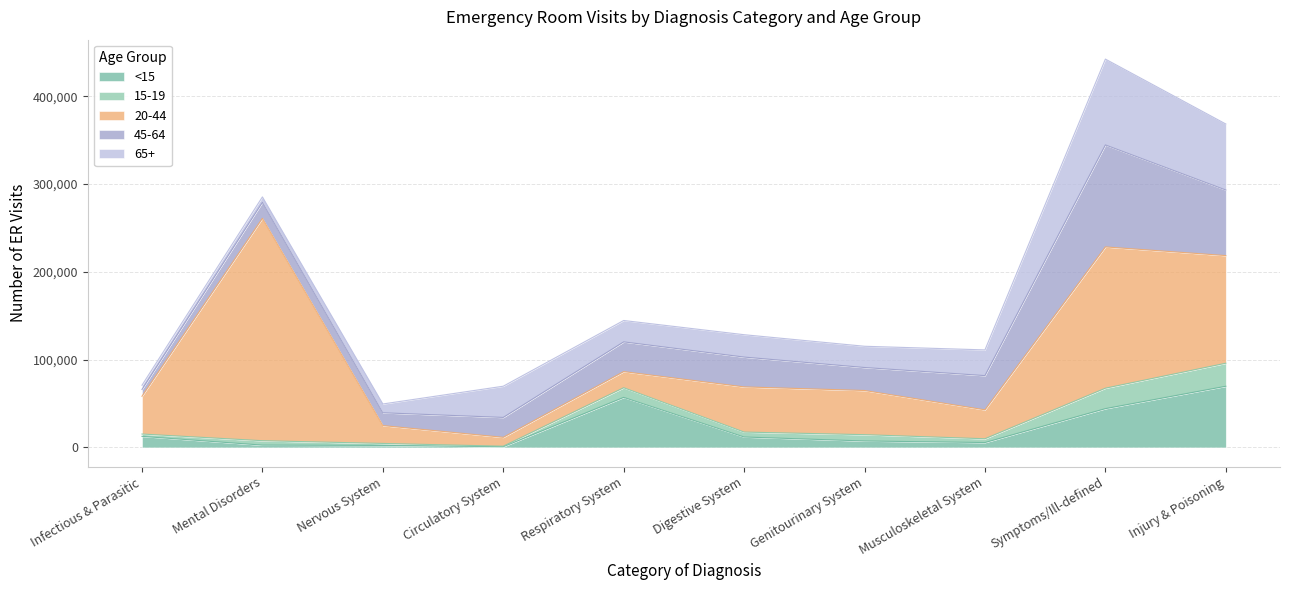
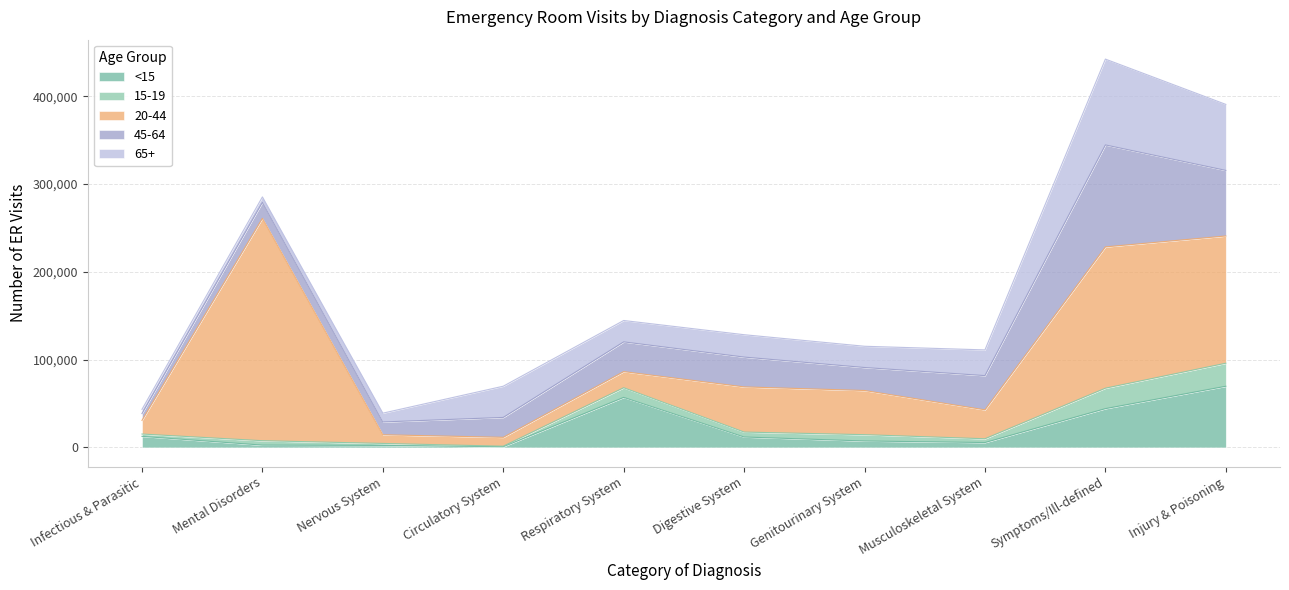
20-44, Infectious & Parasitic: 40,000 -> 20,000
20-44, Nervous System: 20,000 -> 10,000
20-44, Injury & Poisoning: 120,000 -> 140,000
